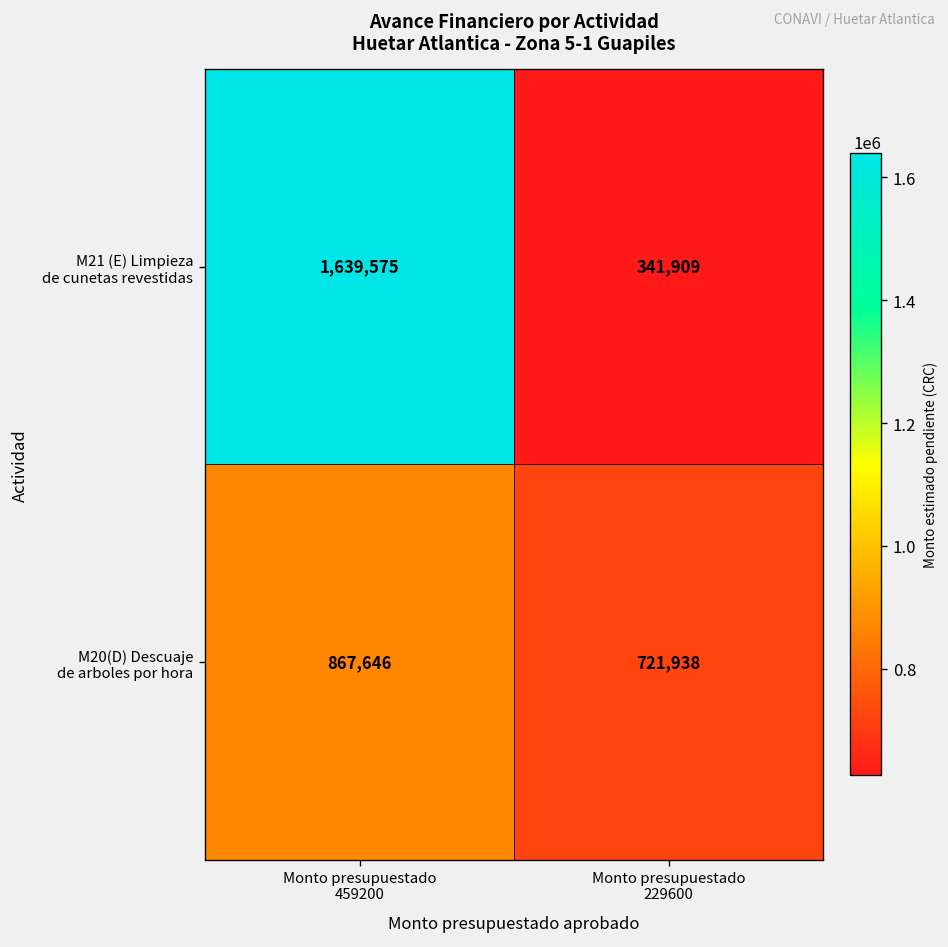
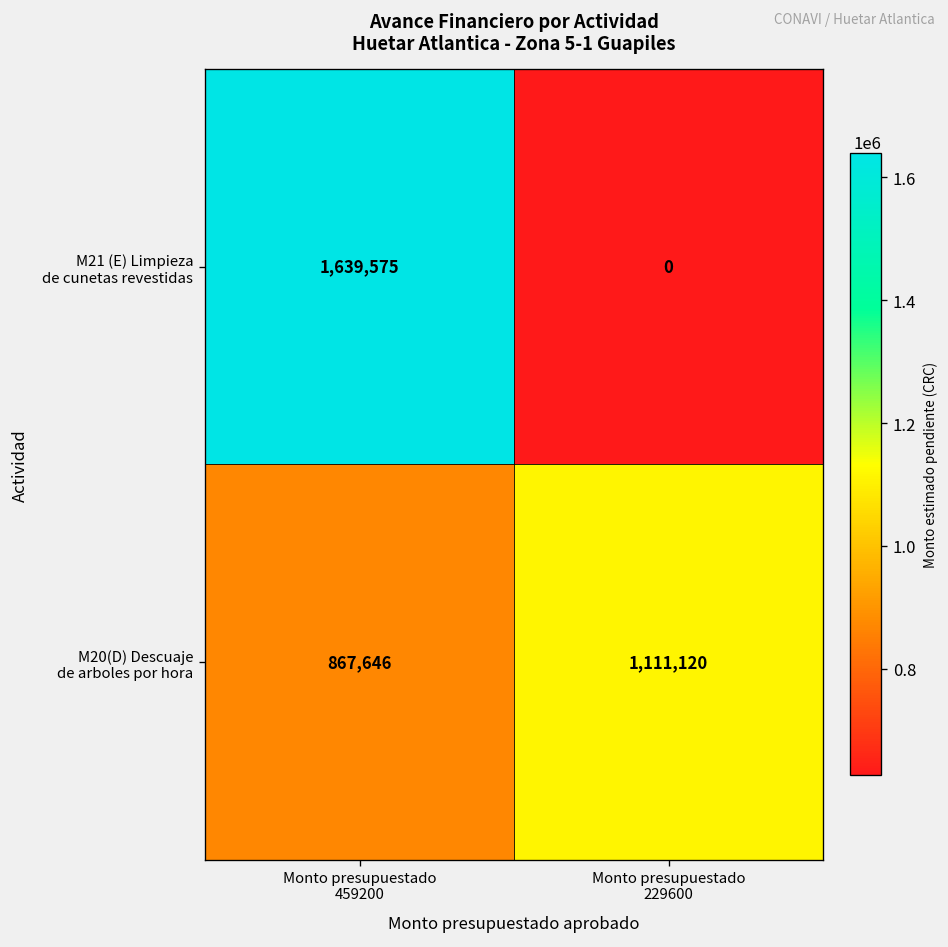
M21 (E) Limpieza de cunetas revestidas, Monto presupuestado 229600: 341,909 -> 0
M20(D) Descuaje de arboles por hora, Monto presupuestado 229600: 721,938 -> 1,111,120
